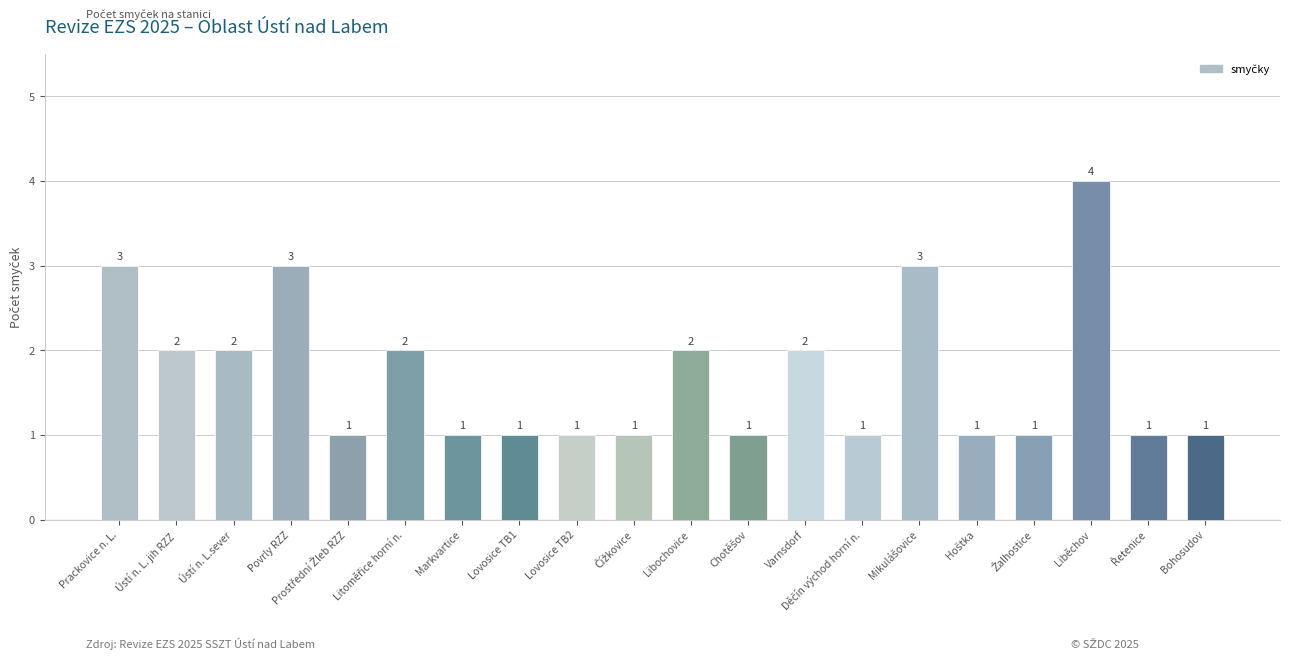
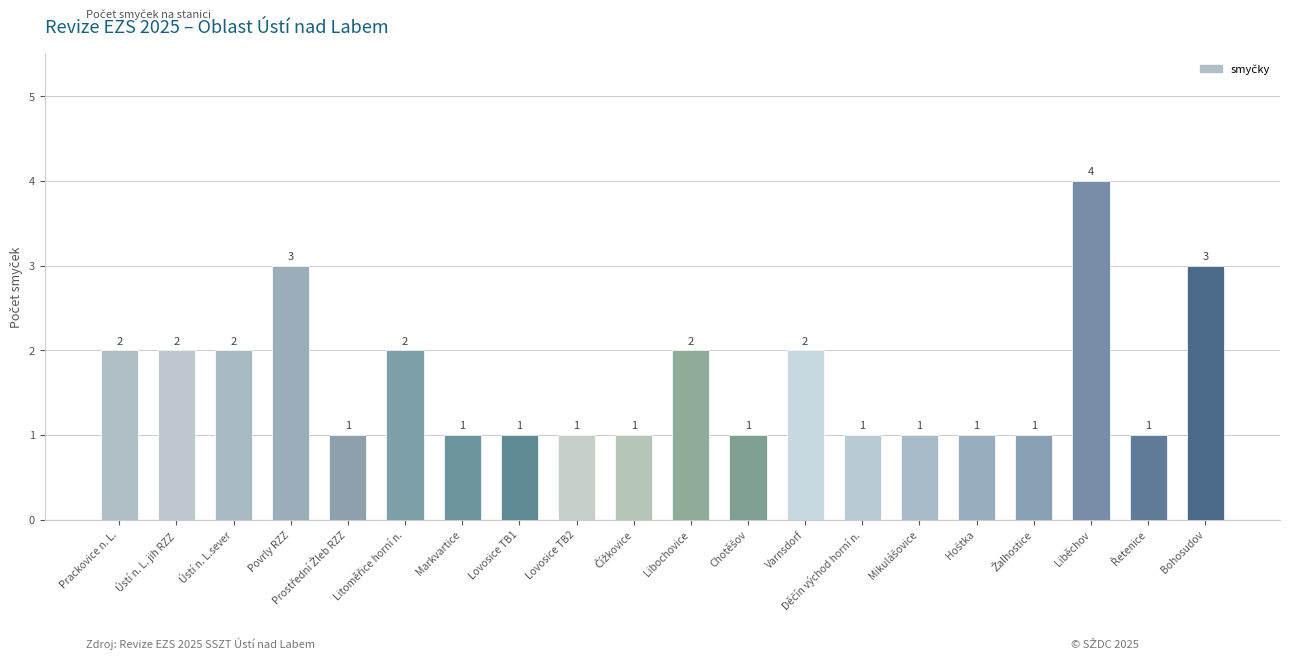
Prackovice n. L.: 3 -> 2
Mikulášovice: 3 -> 1
Bohosudov: 1 -> 3
